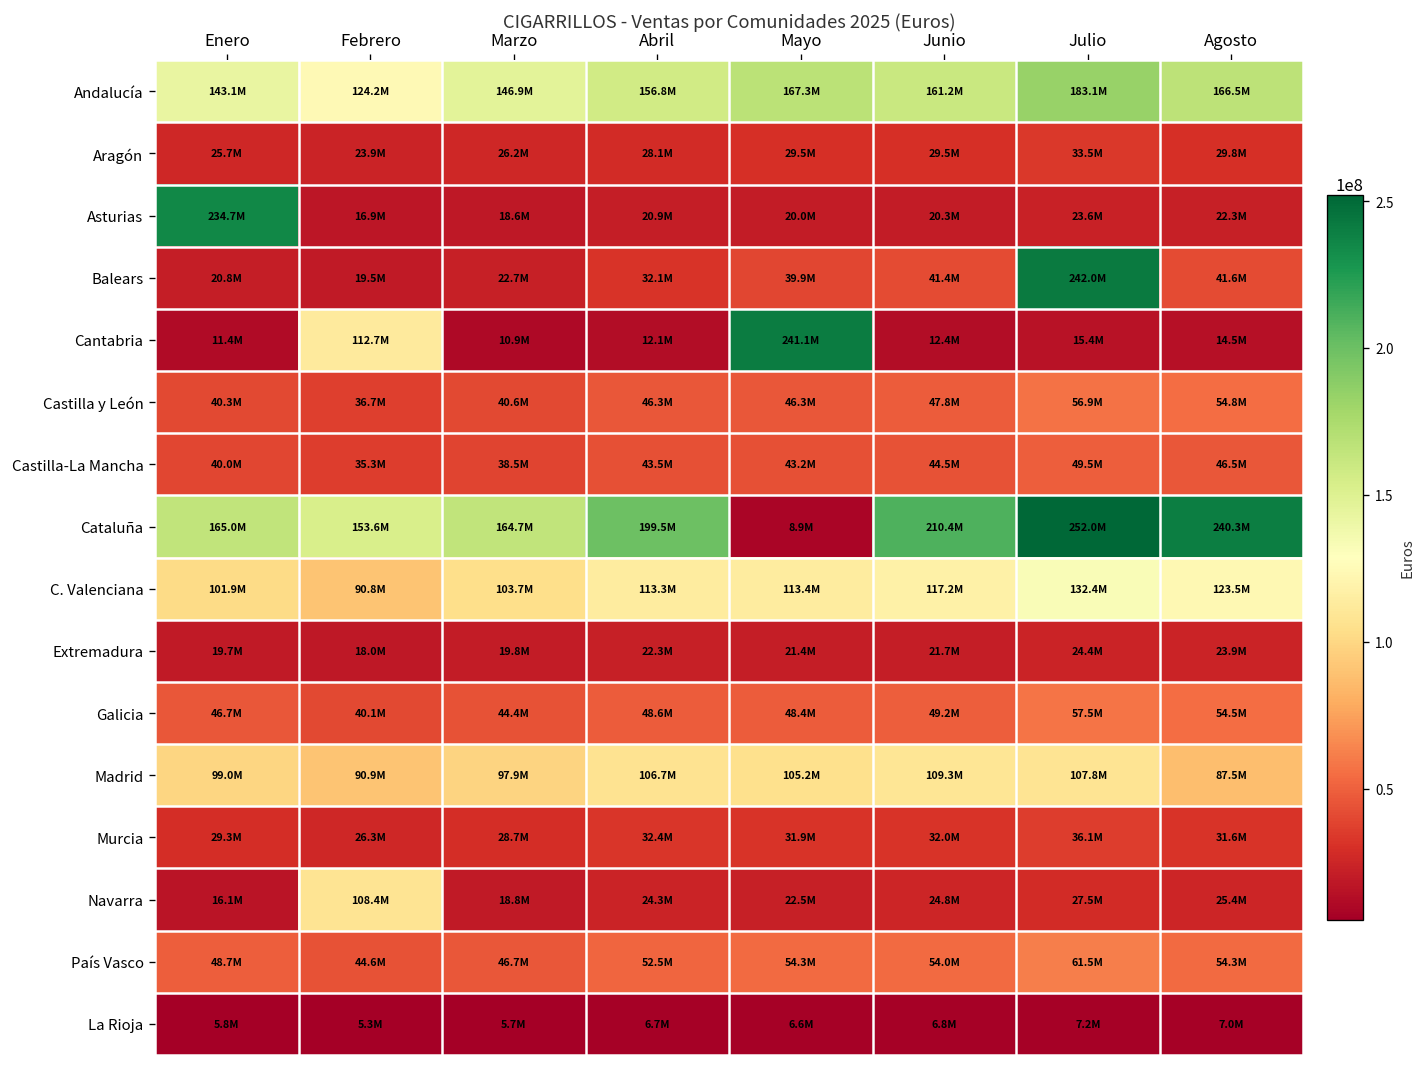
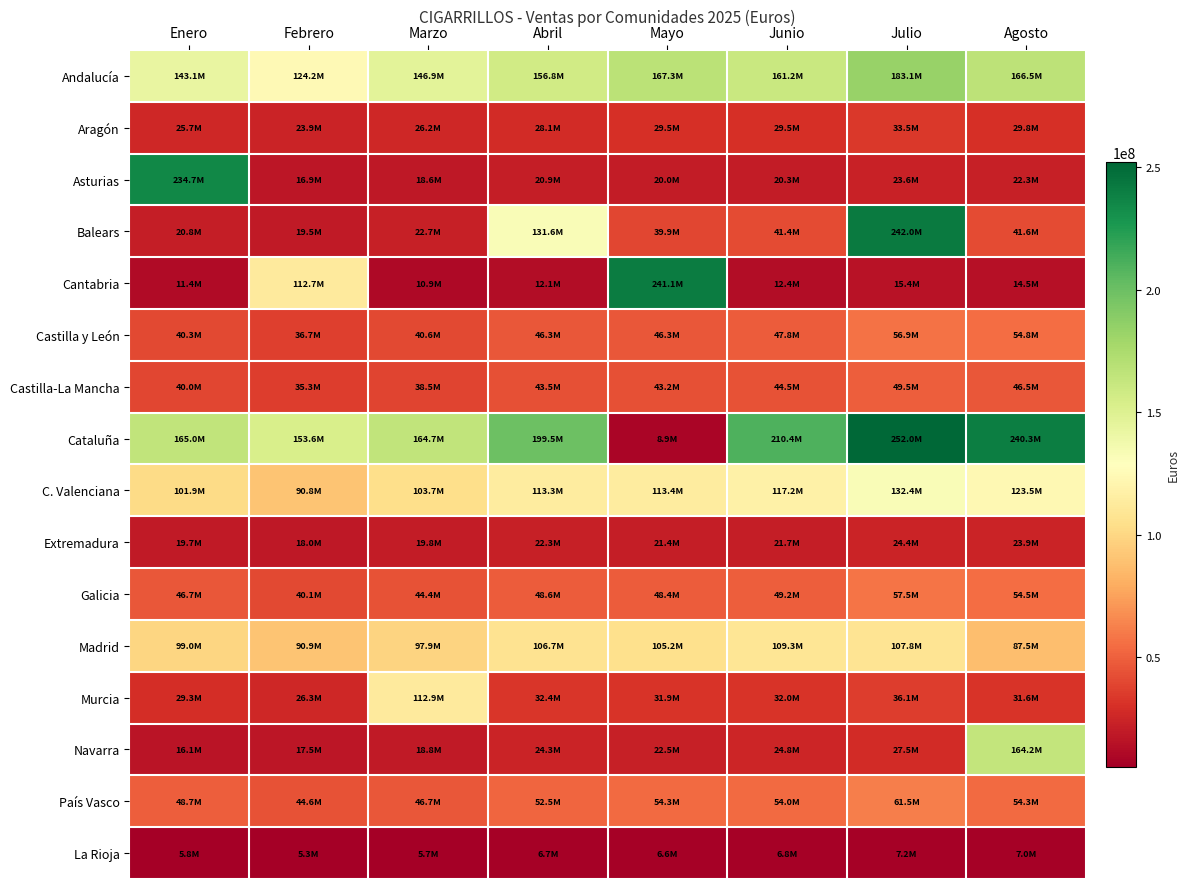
Balears, Abril: 32.1M -> 131.6M
Murcia, Marzo: 28.7M -> 112.9M
Navarra, Febrero: 108.4M -> 17.5M
Navarra, Agosto: 25.4M -> 164.2M
